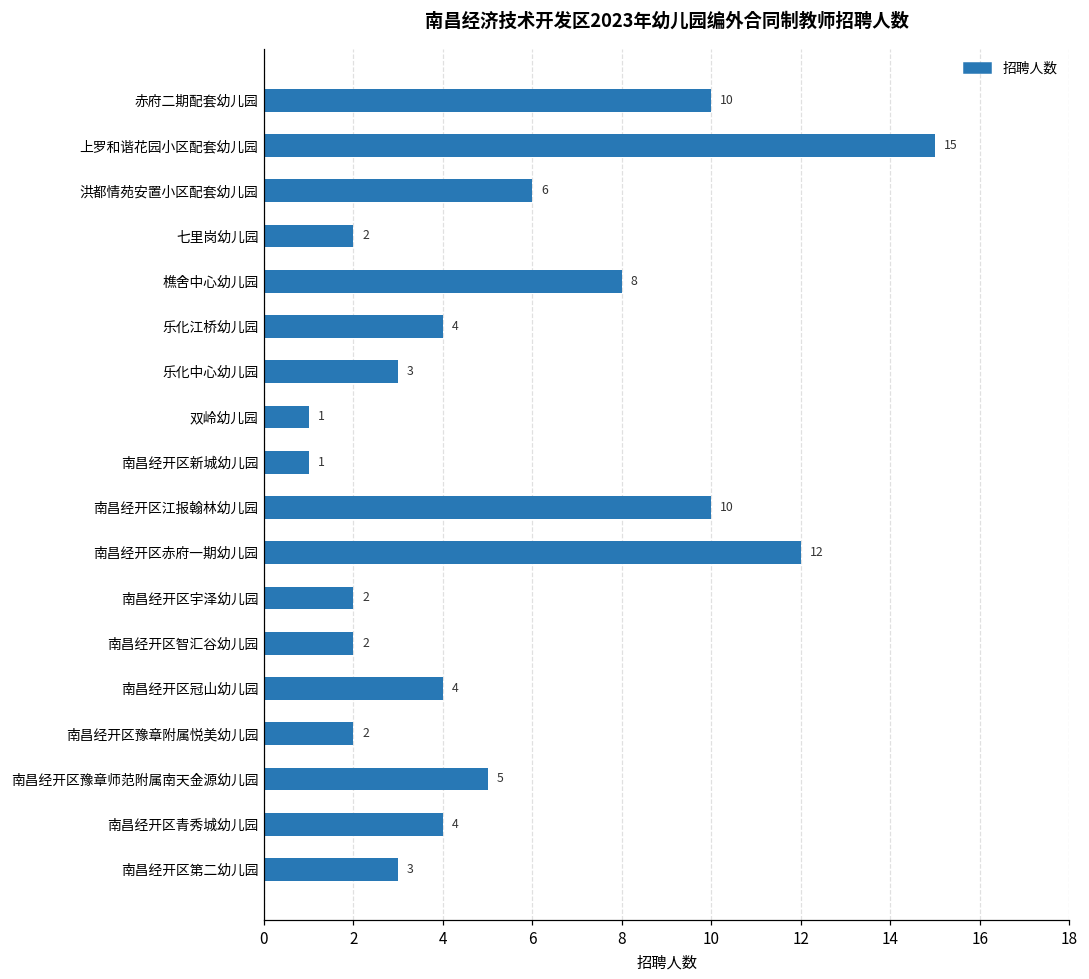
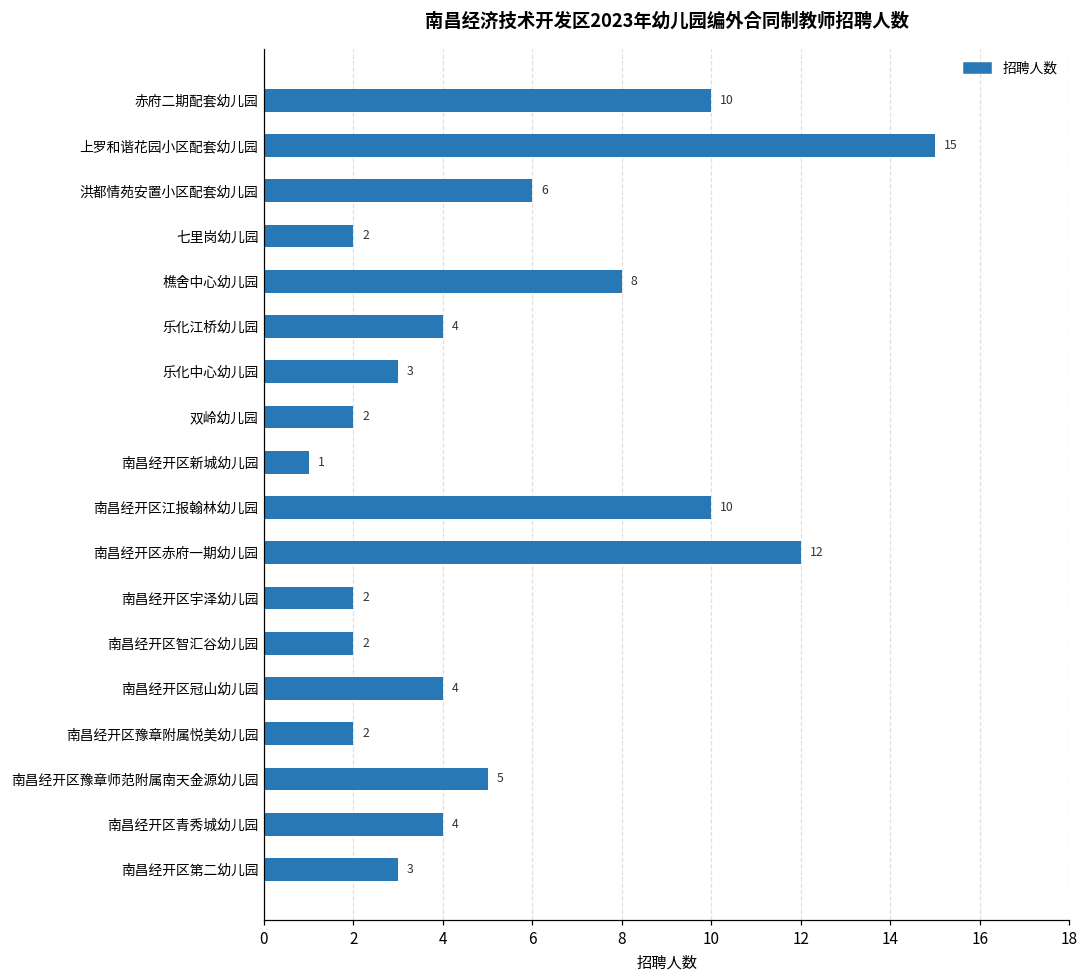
双岭幼儿园: 1 -> 2
